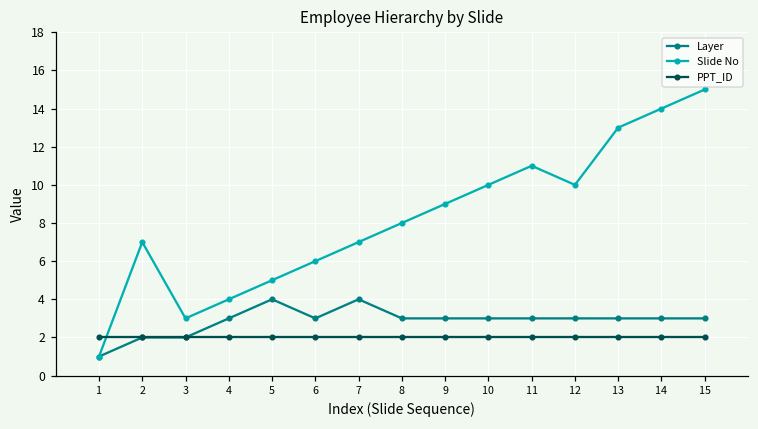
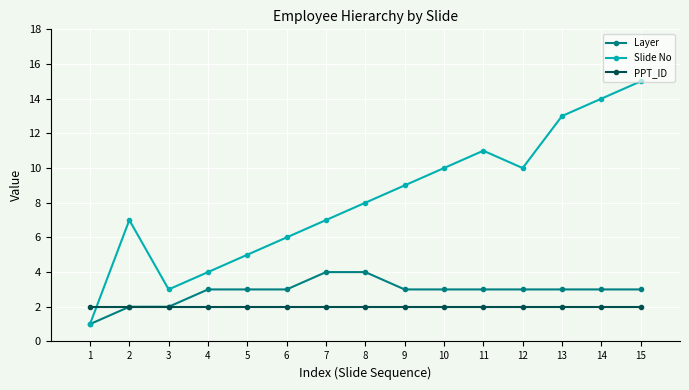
Layer, 5: 4 -> 3
Layer, 8: 3 -> 4
